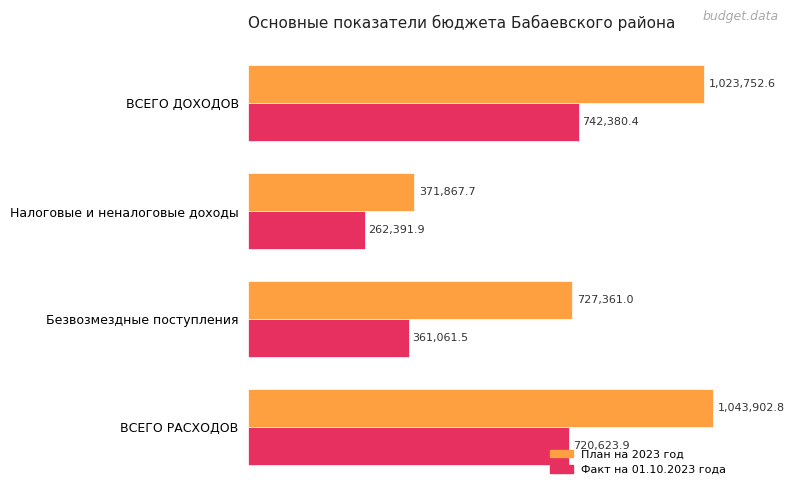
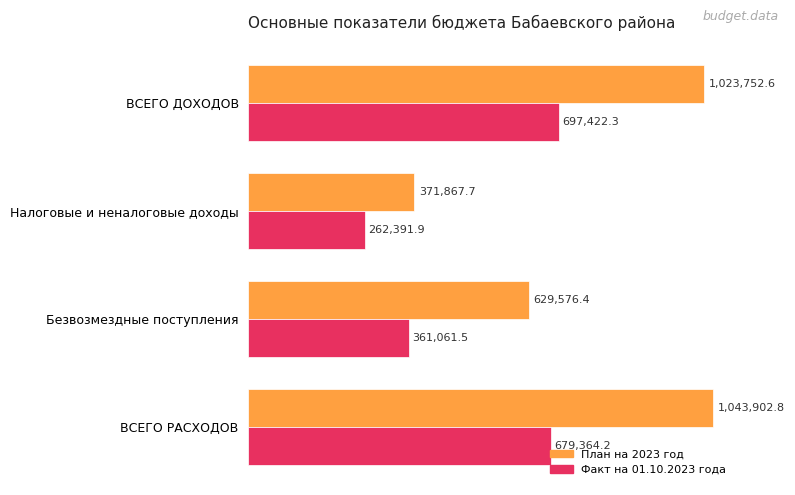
Факт на 01.10.2023 года, ВСЕГО ДОХОДОВ: 742,380.4 -> 697,422.3
План на 2023 год, Безвозмездные поступления: 727,361.0 -> 629,576.4
Факт на 01.10.2023 года, ВСЕГО РАСХОДОВ: 720,623.9 -> 679,364.2
